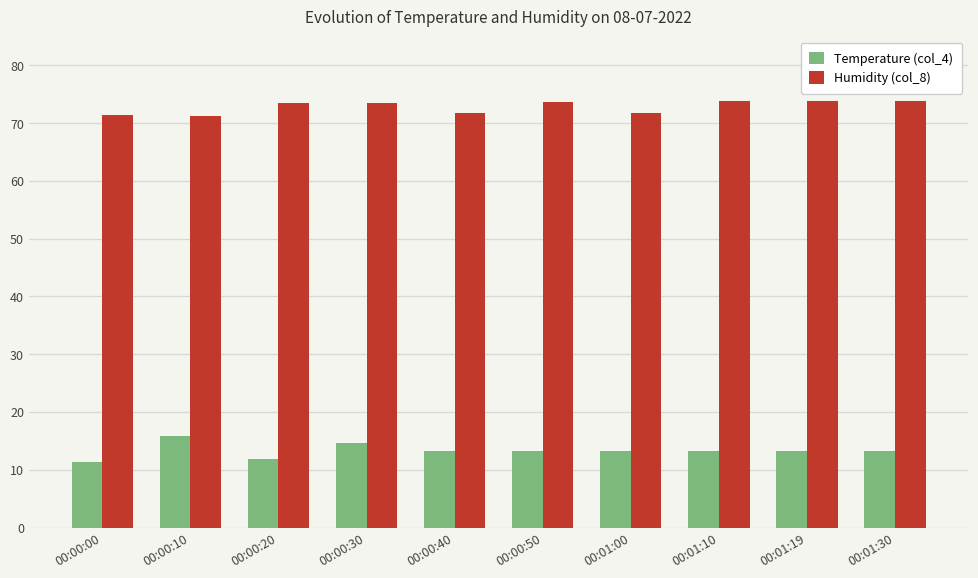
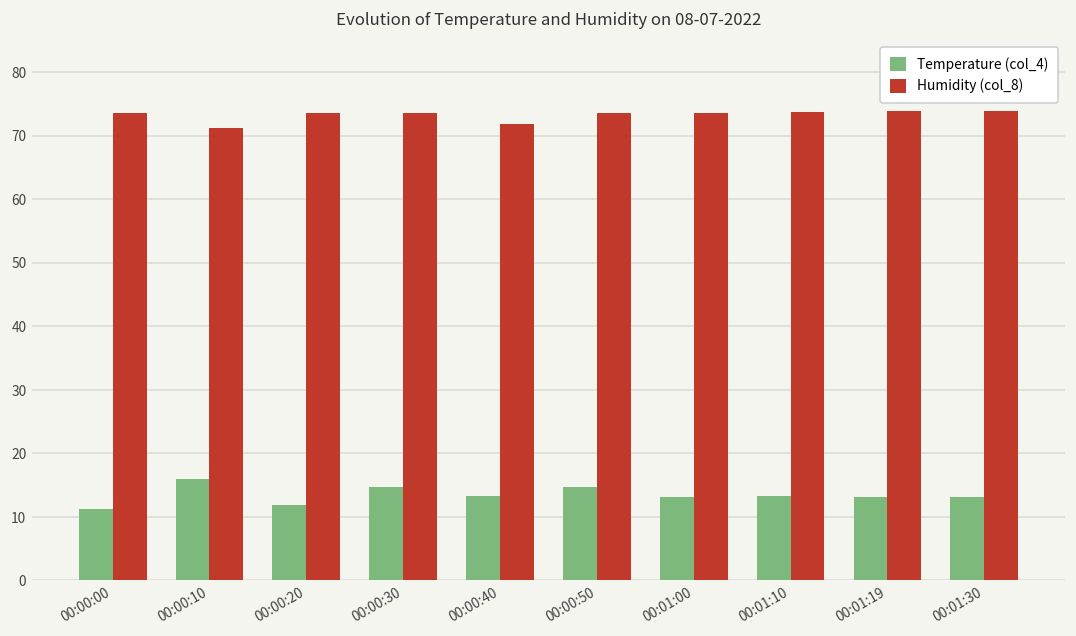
Humidity (col_8), 00:00:00: 71 -> 74
Temperature (col_4), 00:00:50: 13 -> 15
Humidity (col_8), 00:01:00: 72 -> 74
